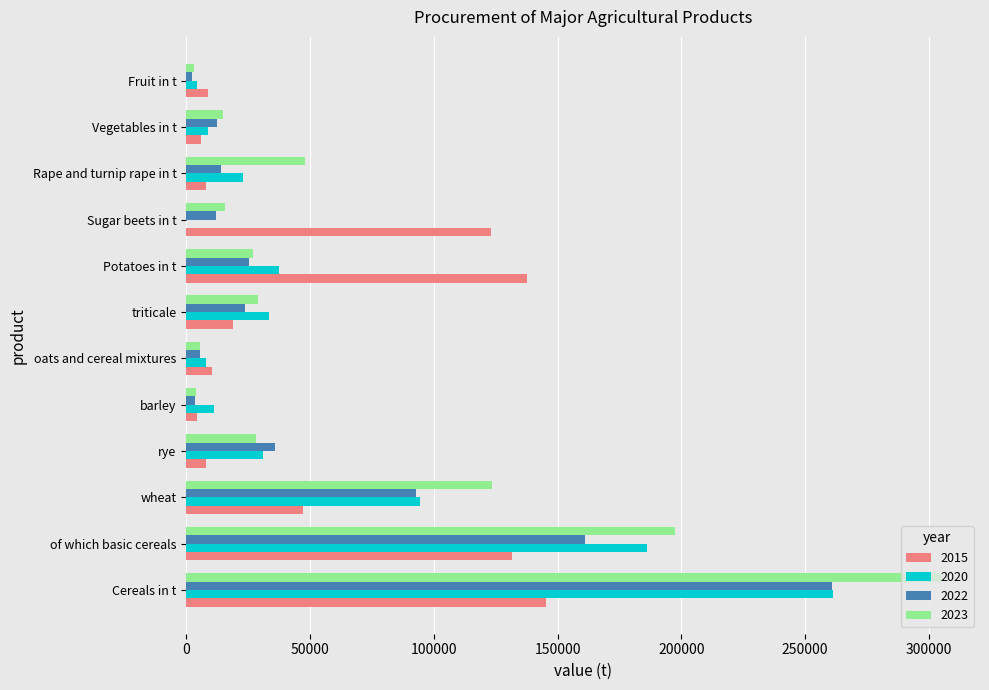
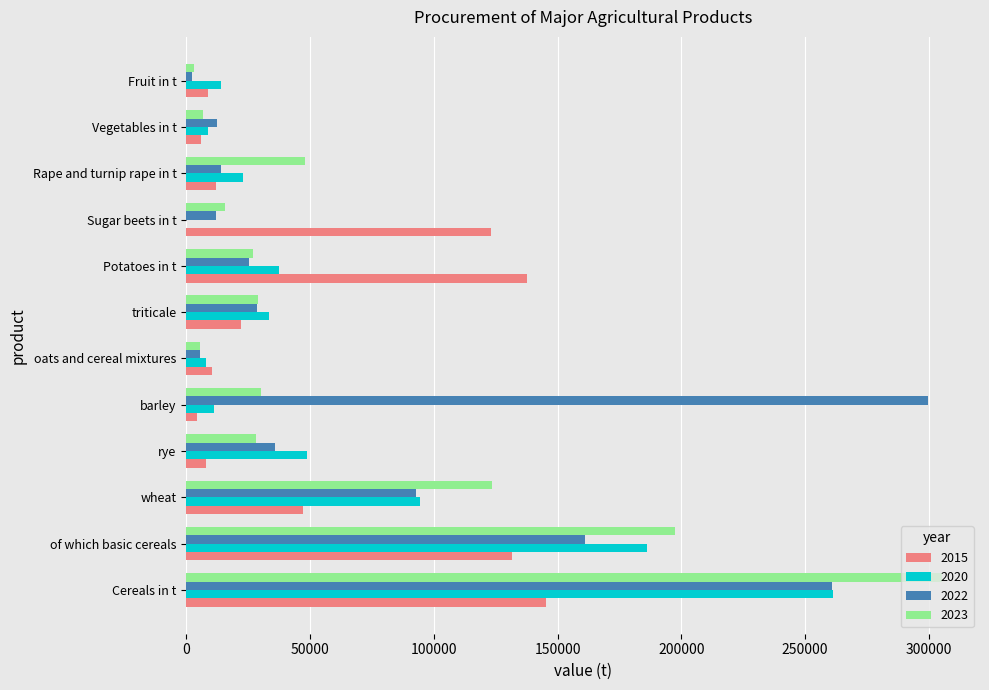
2020, Fruit in t: 5000 -> 14000
2023, Vegetables in t: 15000 -> 7000
2015, Rape and turnip rape in t: 8000 -> 12000
2022, triticale: 24000 -> 29000
2015, triticale: 19000 -> 22000
2023, barley: 4000 -> 30000
2022, barley: 3000 -> 300000
2020, rye: 31000 -> 49000
